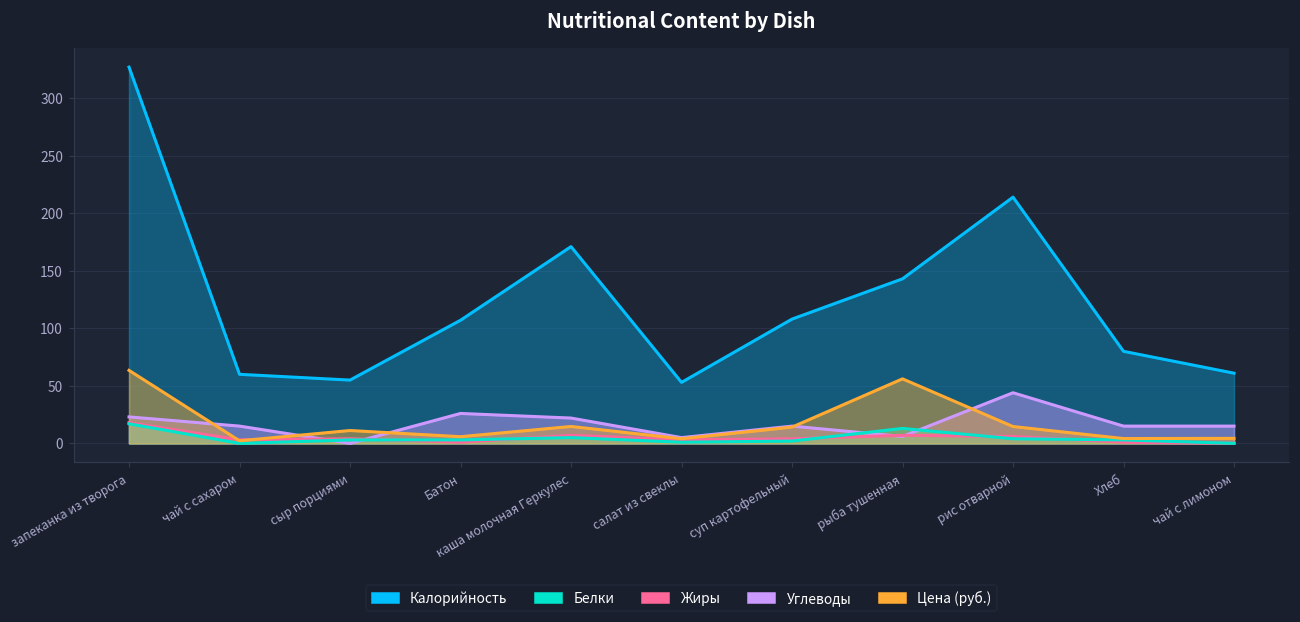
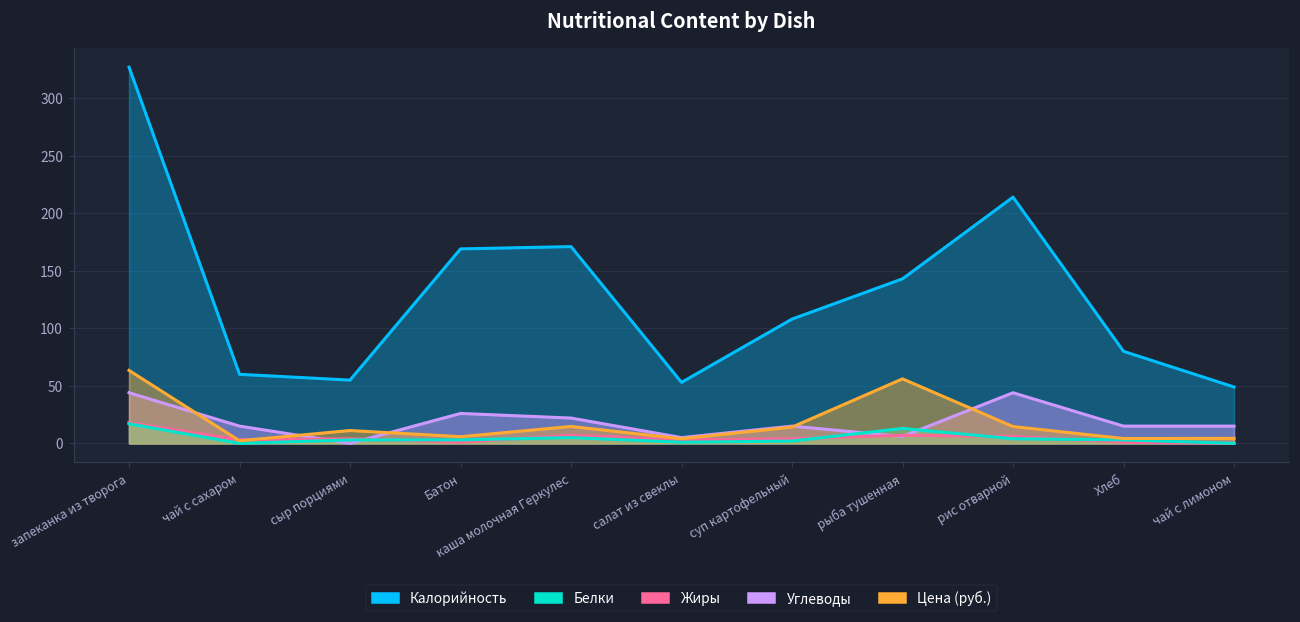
Углеводы, запеканка из творога: 23 -> 44
Калорийность, Батон: 107 -> 169
Калорийность, чай с лимоном: 61 -> 49
